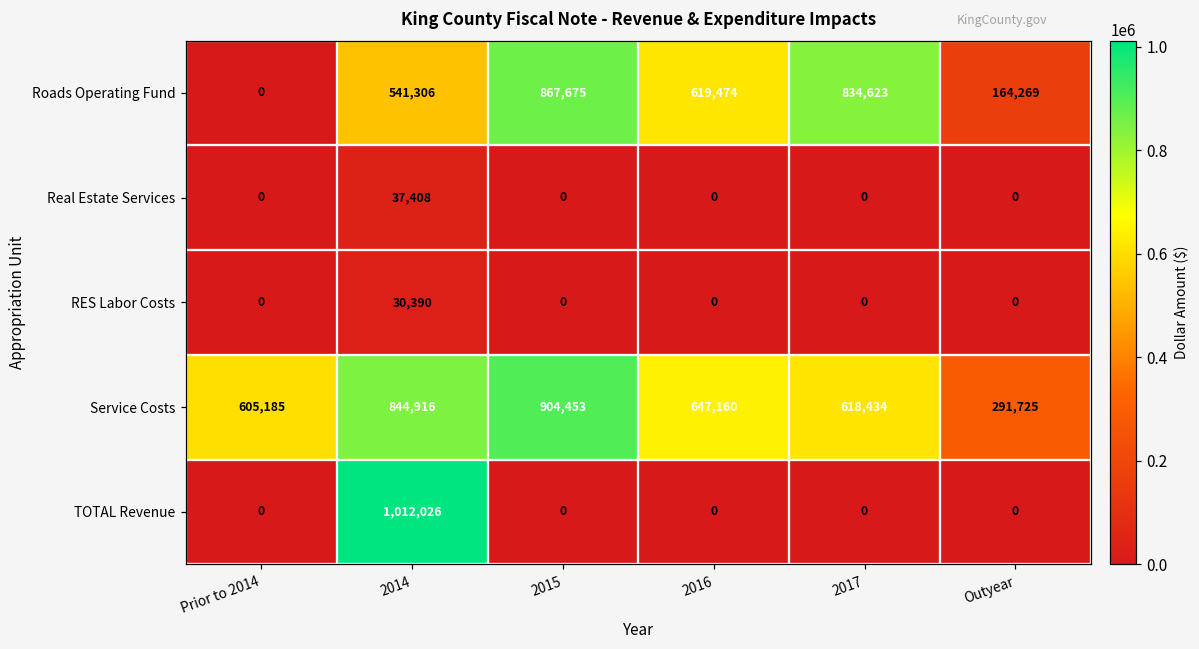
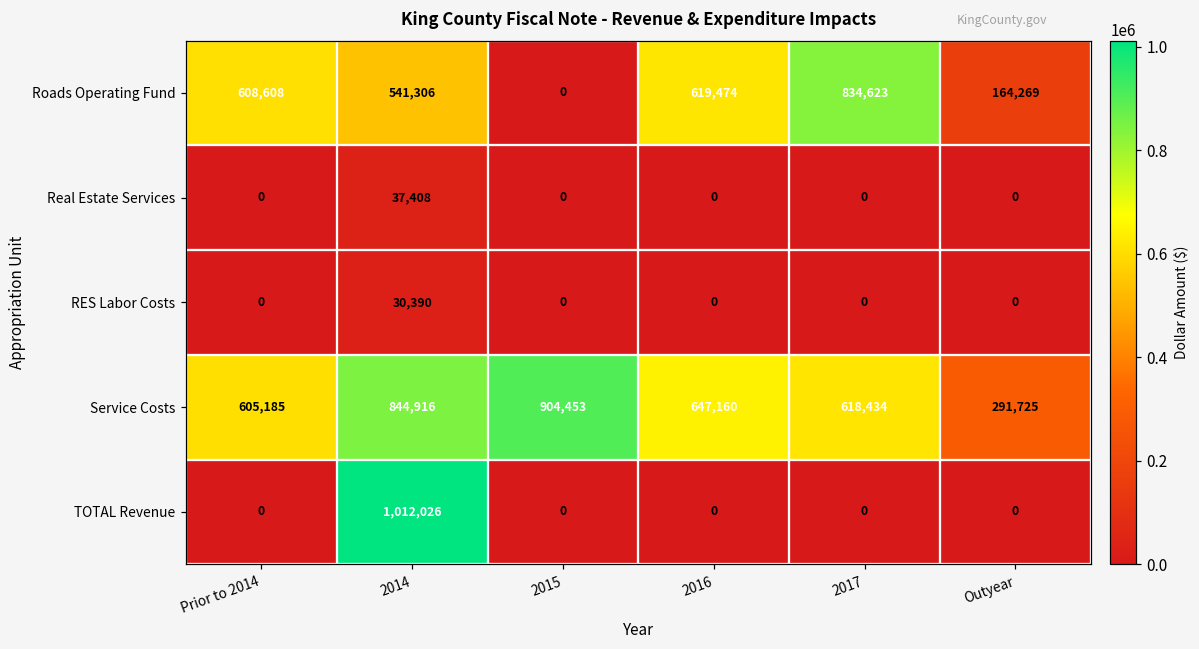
Roads Operating Fund, Prior to 2014: 0 -> 608,608
Roads Operating Fund, 2015: 867,675 -> 0
